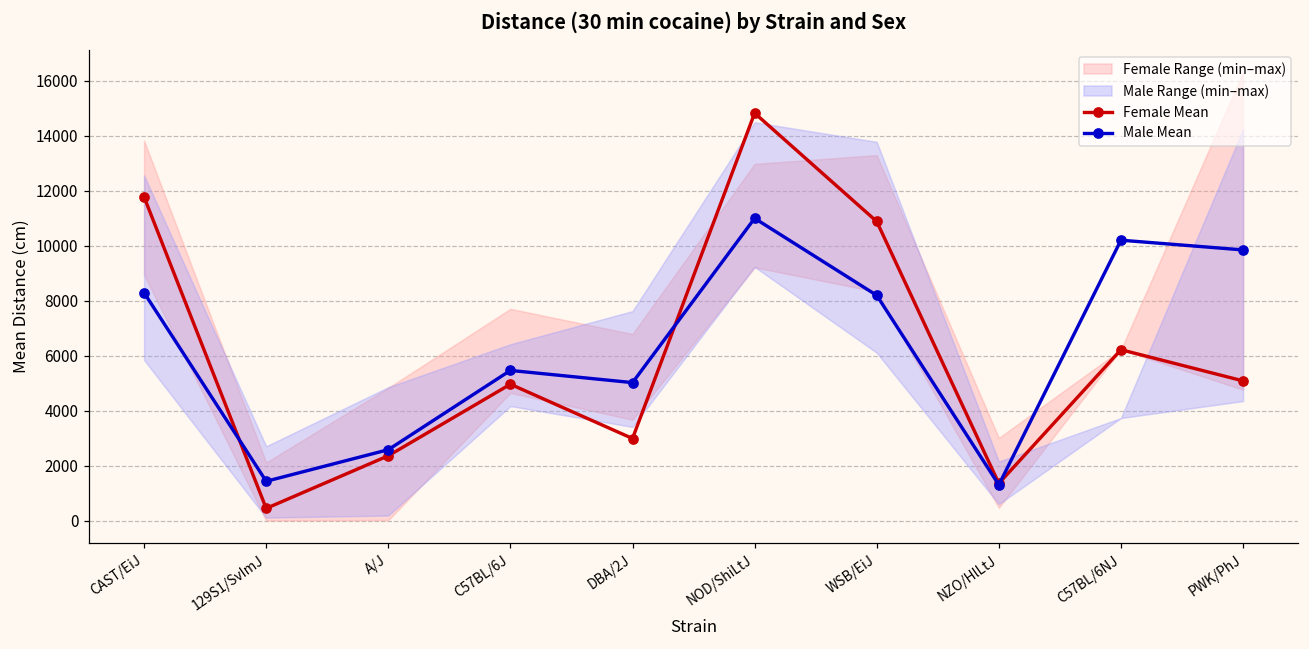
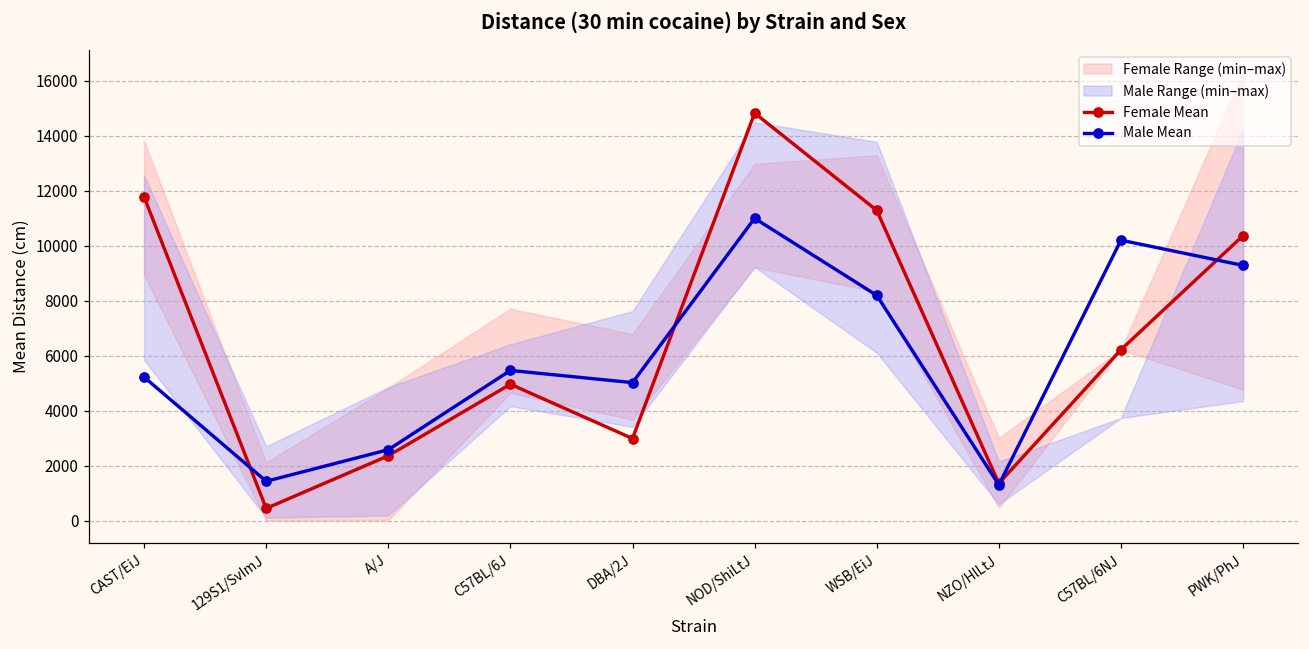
Male Mean, CAST/EiJ: 8300 -> 5200
Female Mean, WSB/EiJ: 10900 -> 11300
Female Mean, PWK/PhJ: 5100 -> 10400
Male Mean, PWK/PhJ: 9800 -> 9300
